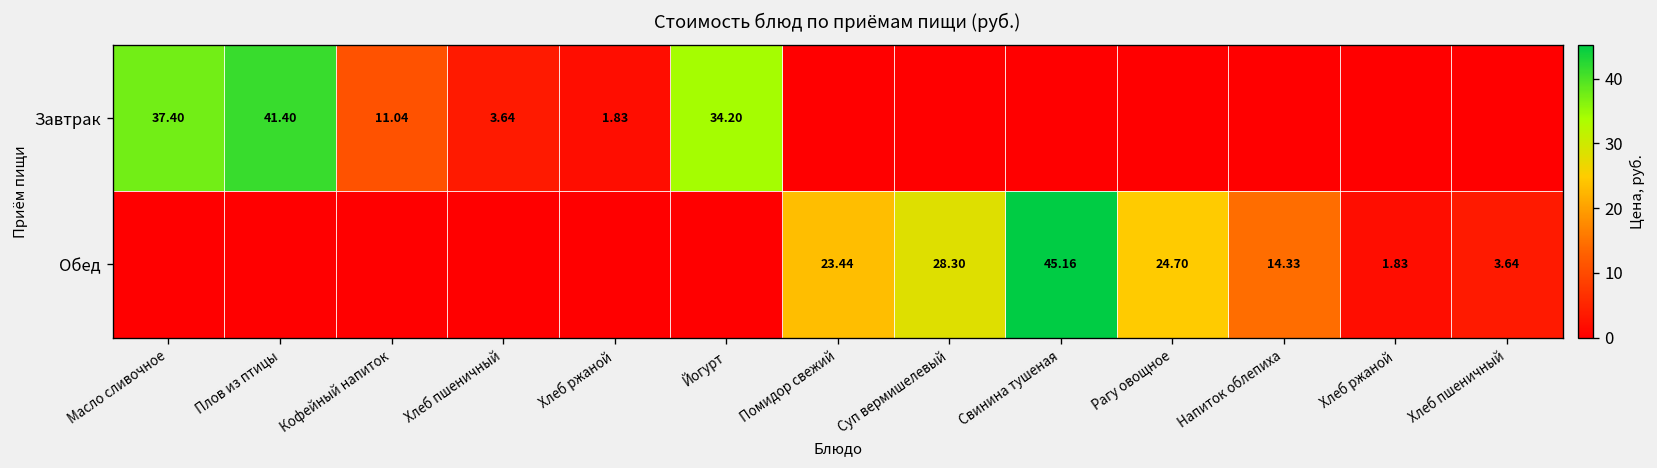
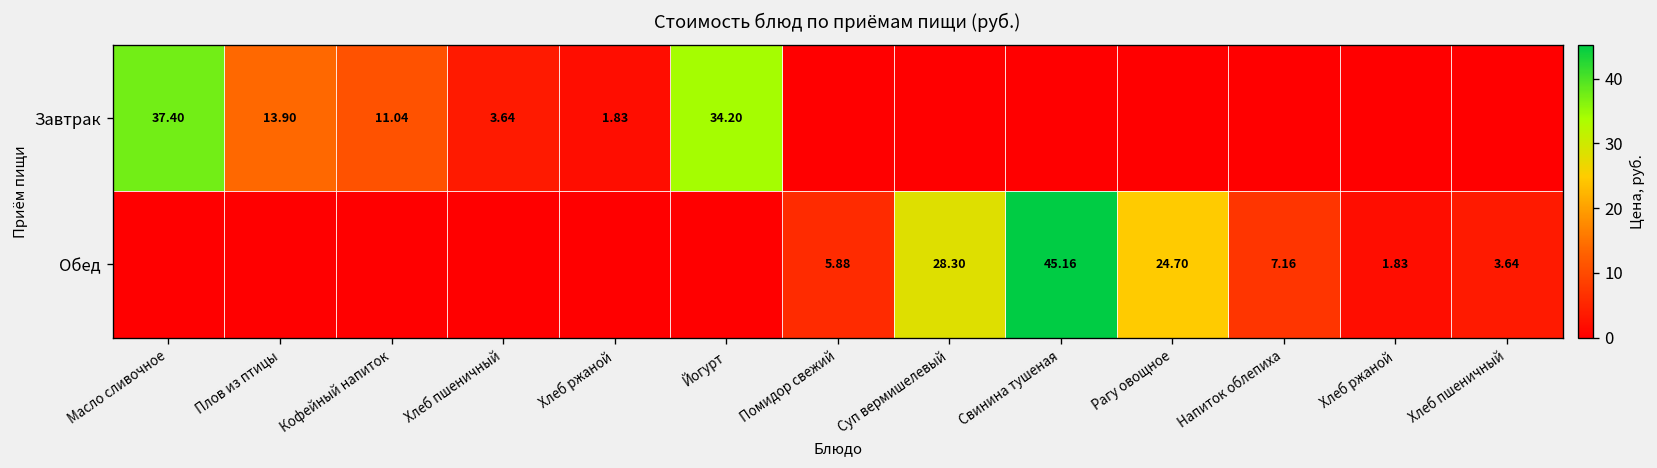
Завтрак, Плов из птицы: 41.40 -> 13.90
Обед, Помидор свежий: 23.44 -> 5.88
Обед, Напиток облепиха: 14.33 -> 7.16
